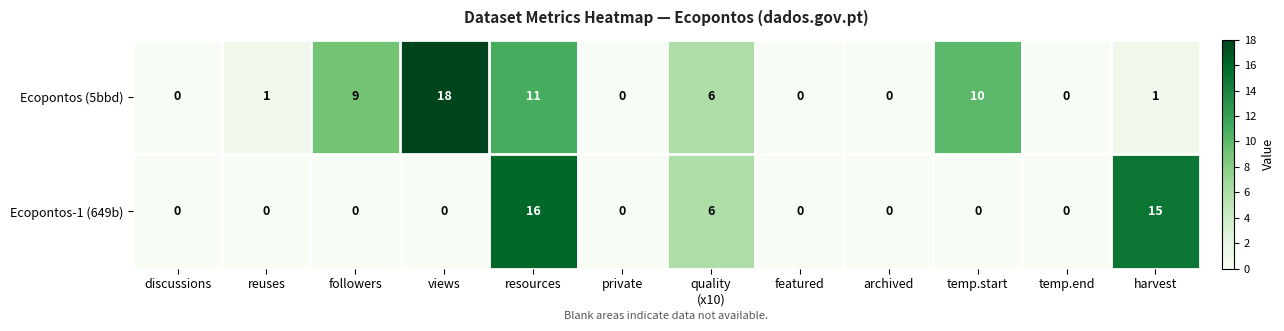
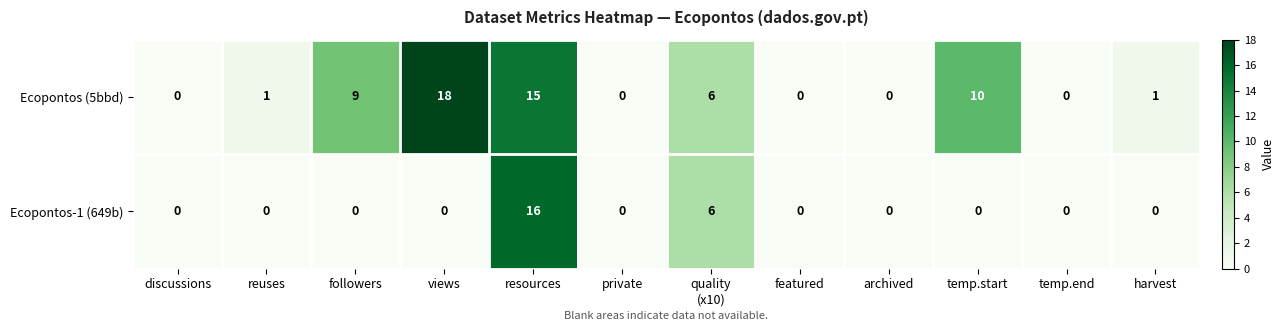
Ecopontos (5bbd), resources: 11 -> 15
Ecopontos-1 (649b), harvest: 15 -> 0
